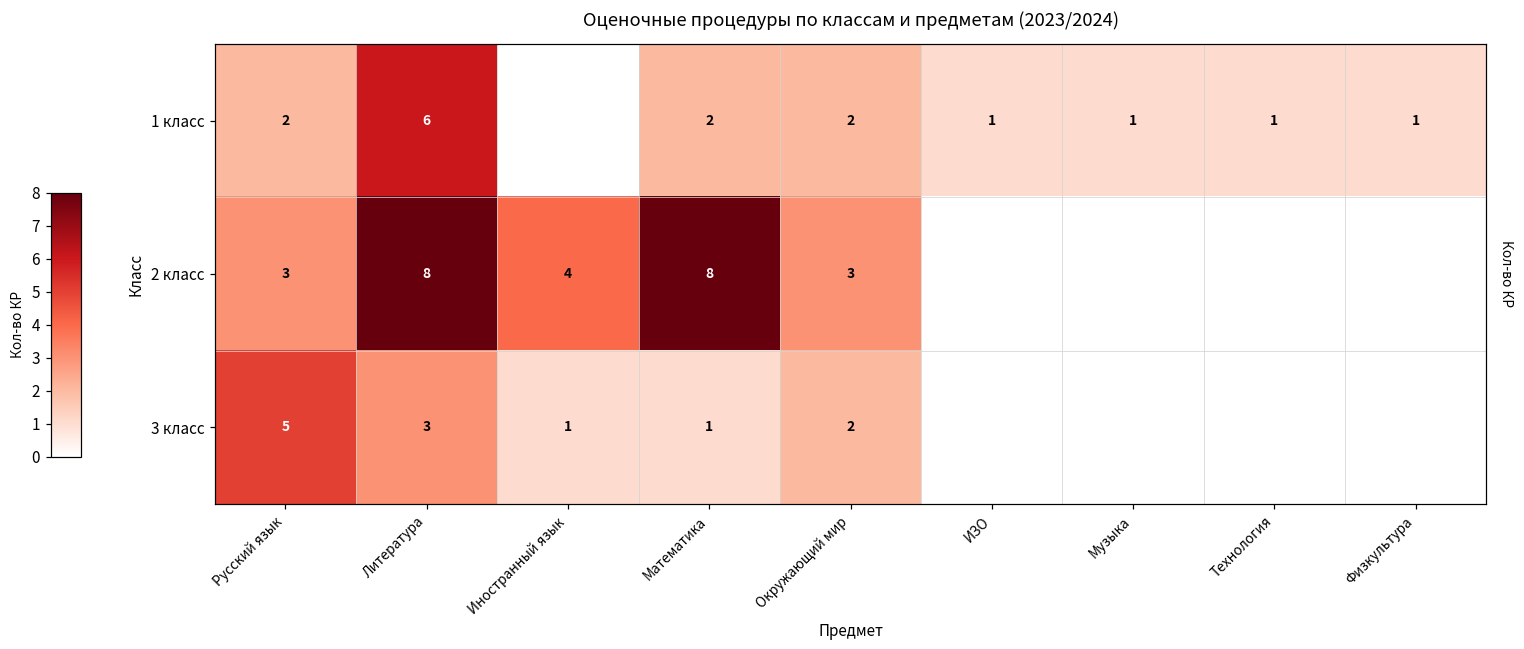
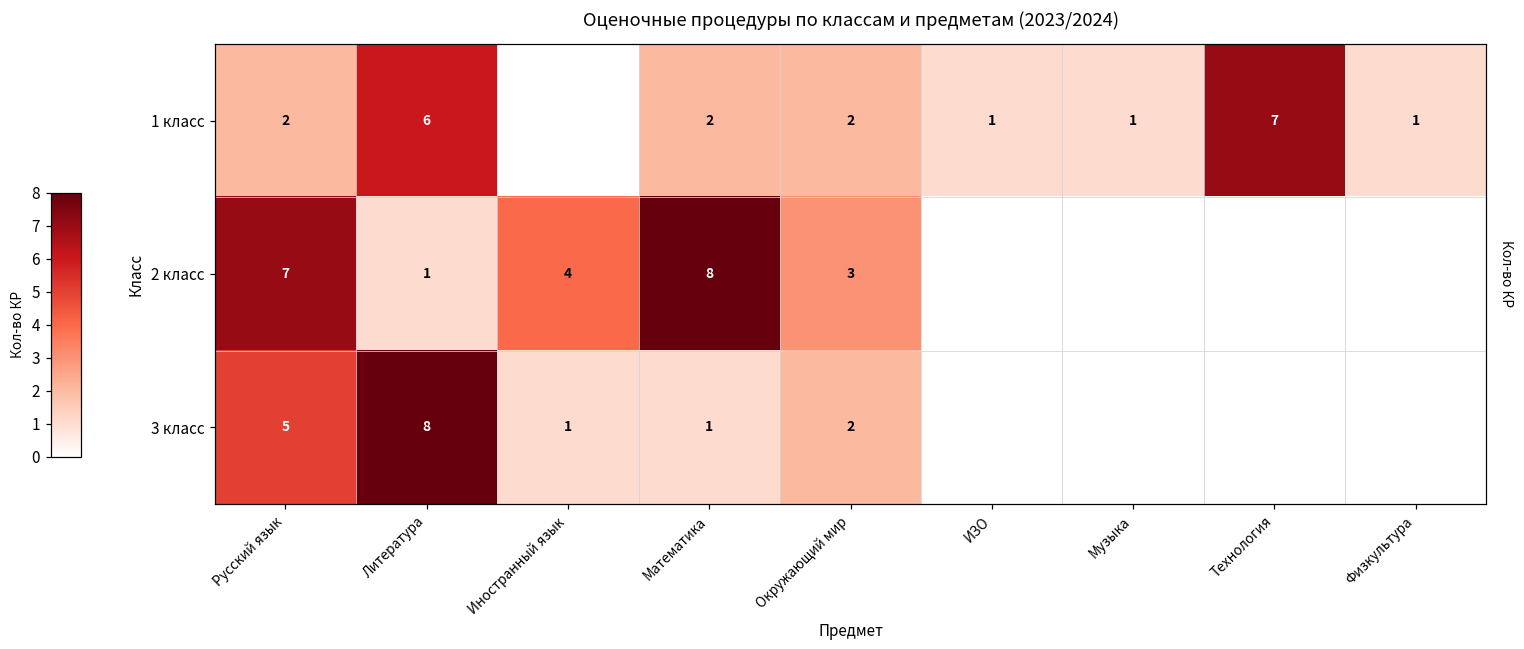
1 класс, Технология: 1 -> 7
2 класс, Русский язык: 3 -> 7
2 класс, Литература: 8 -> 1
3 класс, Литература: 3 -> 8
